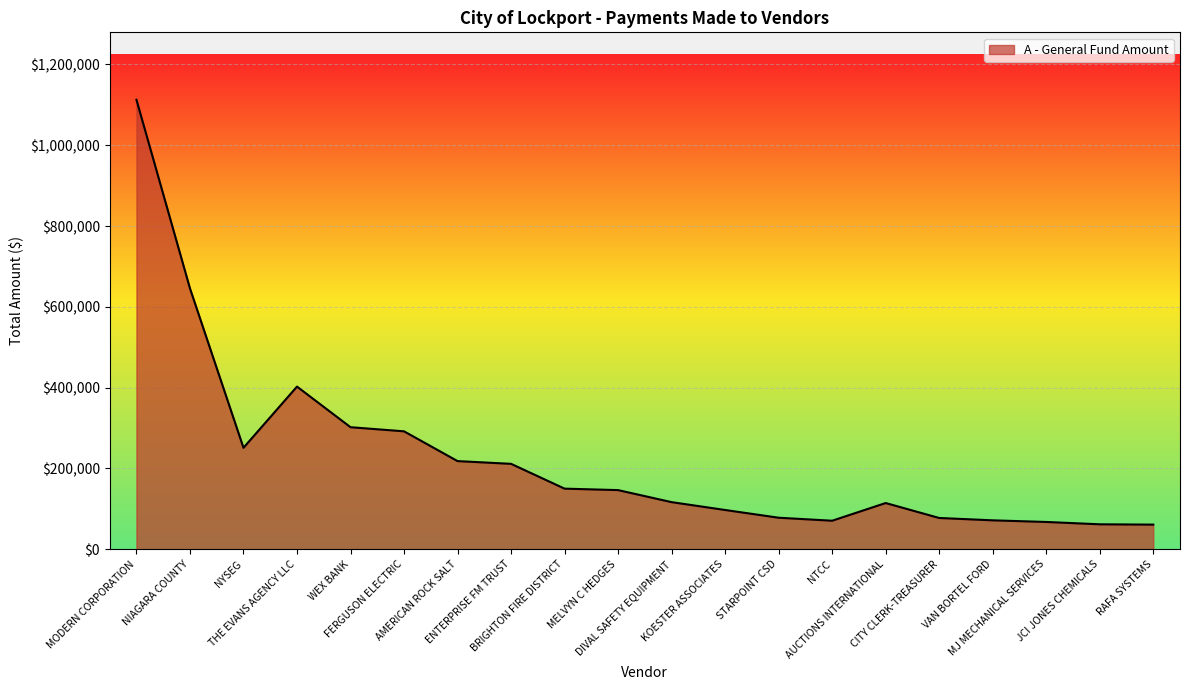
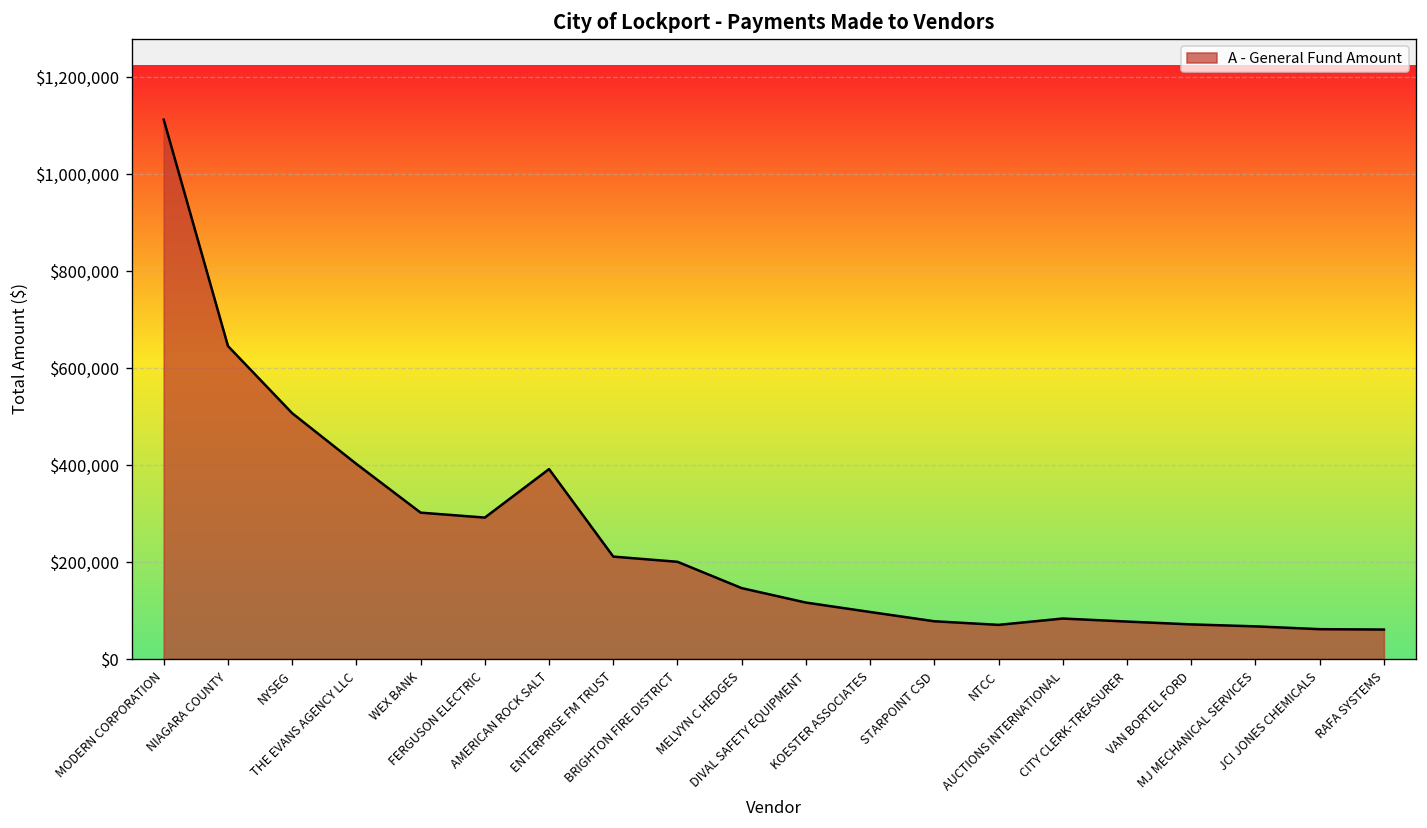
NYSEG: $250,000 -> $510,000
AMERICAN ROCK SALT: $220,000 -> $390,000
BRIGHTON FIRE DISTRICT: $150,000 -> $200,000
AUCTIONS INTERNATIONAL: $110,000 -> $80,000
